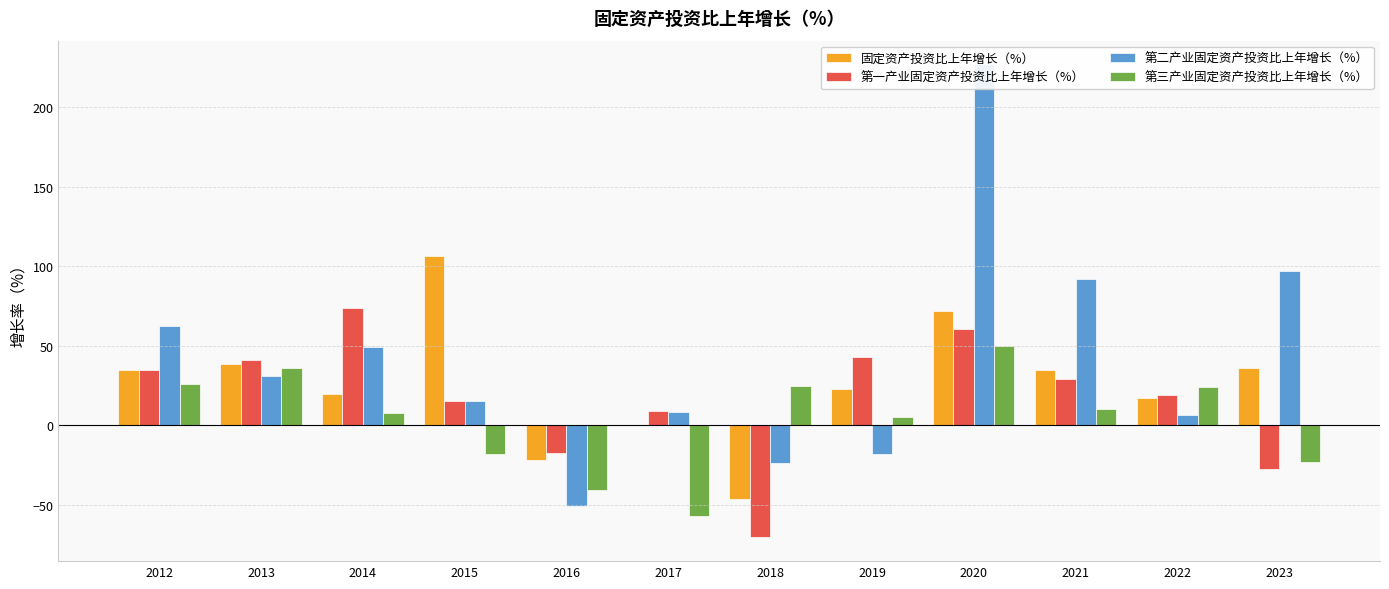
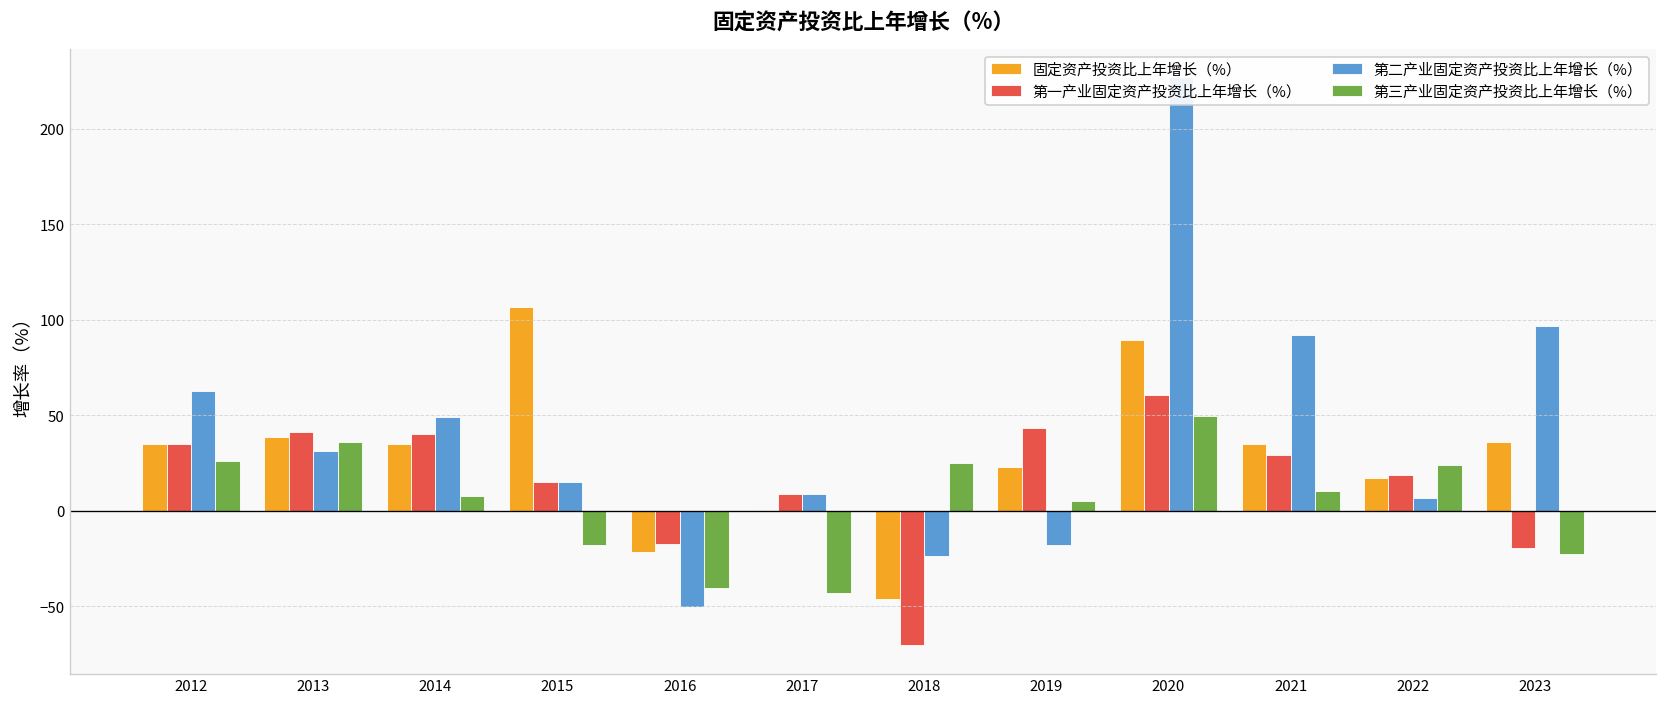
固定资产投资比上年增长（%）, 2014: 20 -> 35
第一产业固定资产投资比上年增长（%）, 2014: 74 -> 40
第三产业固定资产投资比上年增长（%）, 2017: -57 -> -43
固定资产投资比上年增长（%）, 2020: 72 -> 89
第一产业固定资产投资比上年增长（%）, 2023: -27 -> -20
